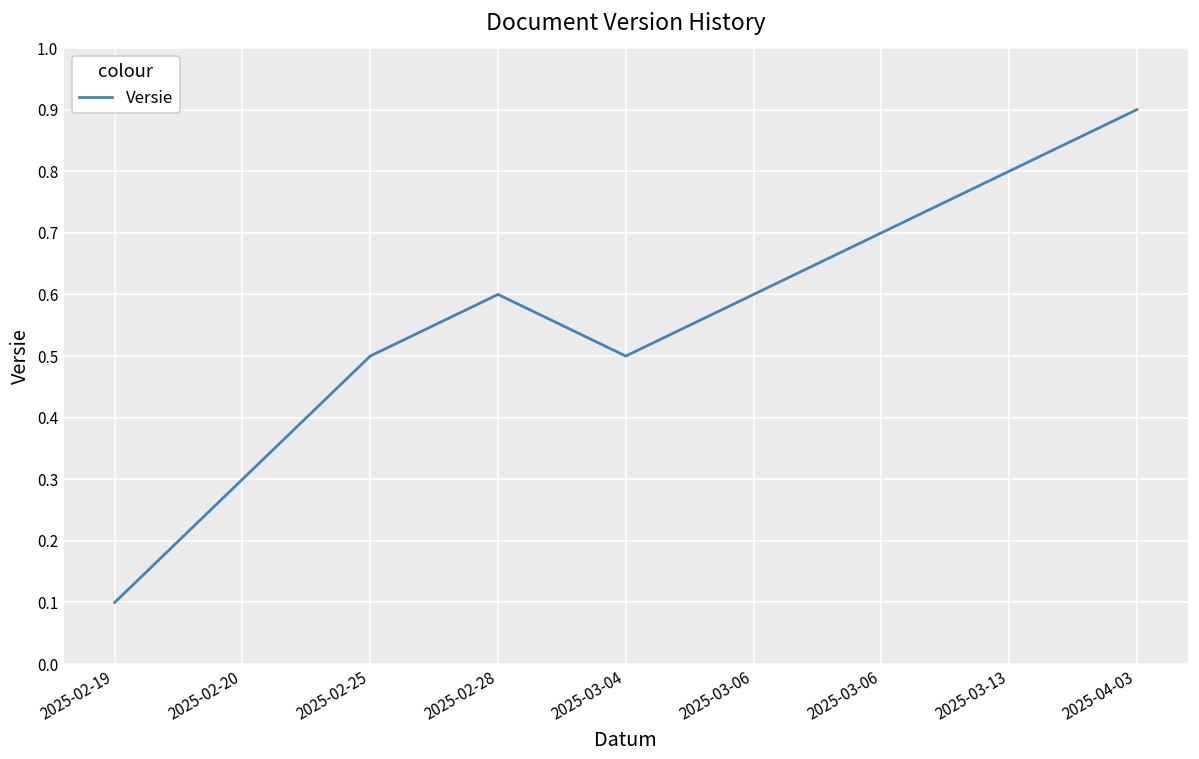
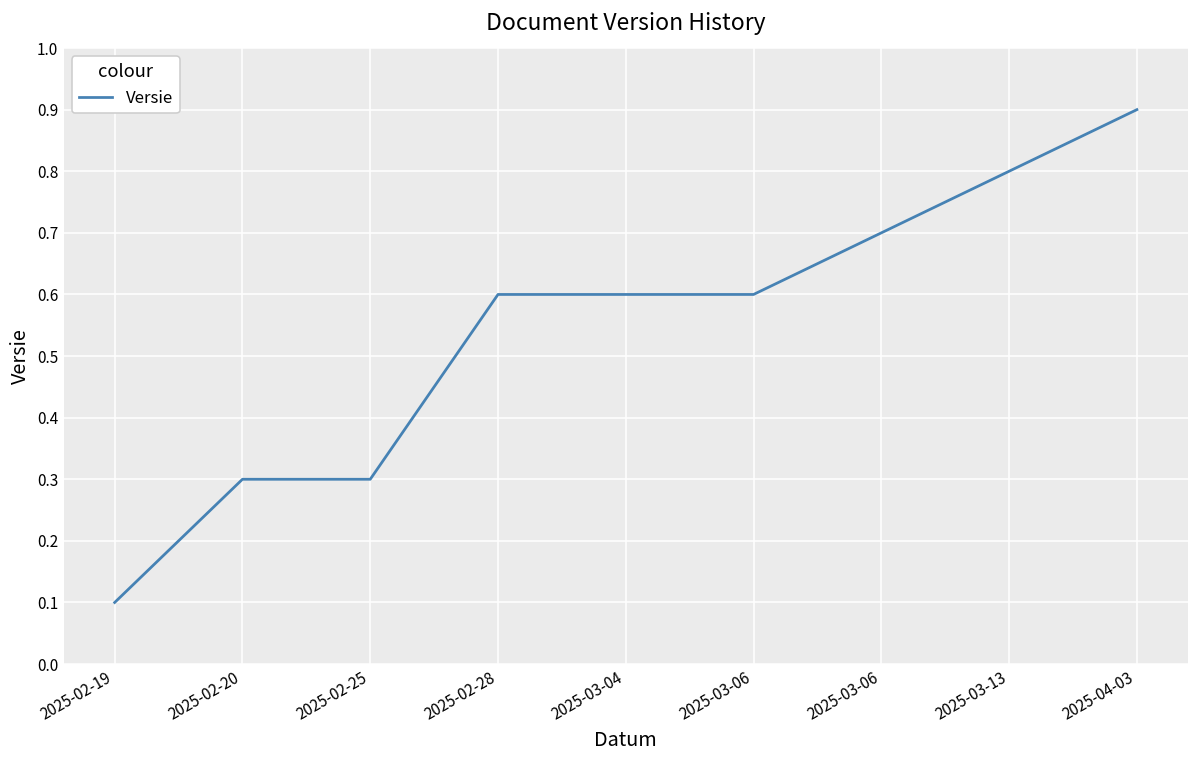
2025-02-25: 0.5 -> 0.3
2025-03-04: 0.5 -> 0.6
